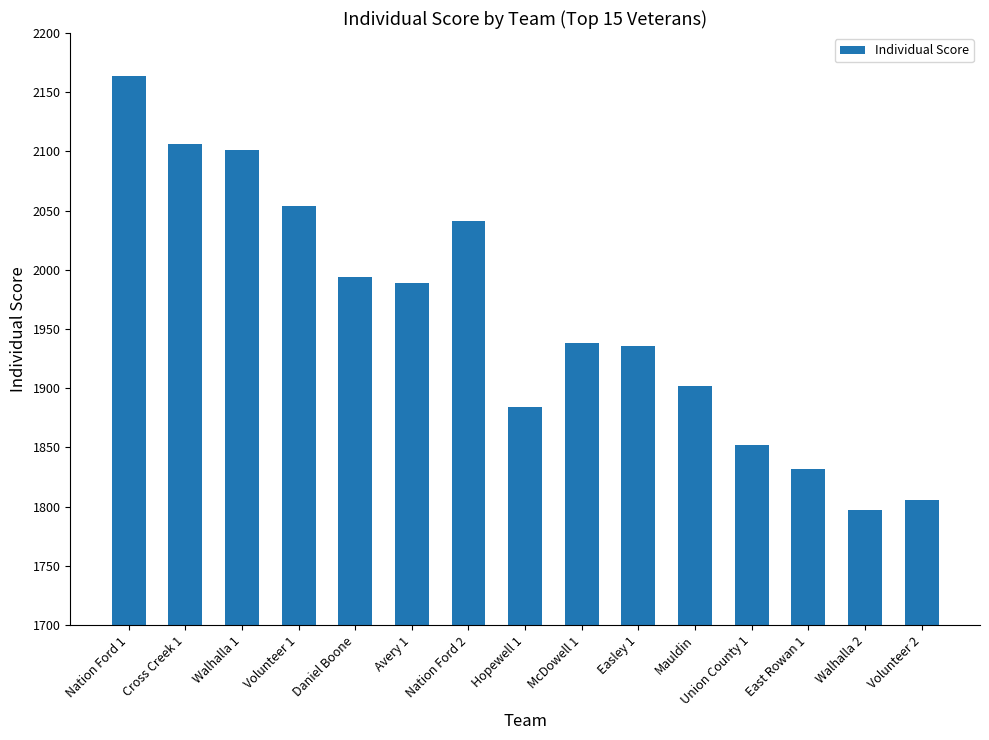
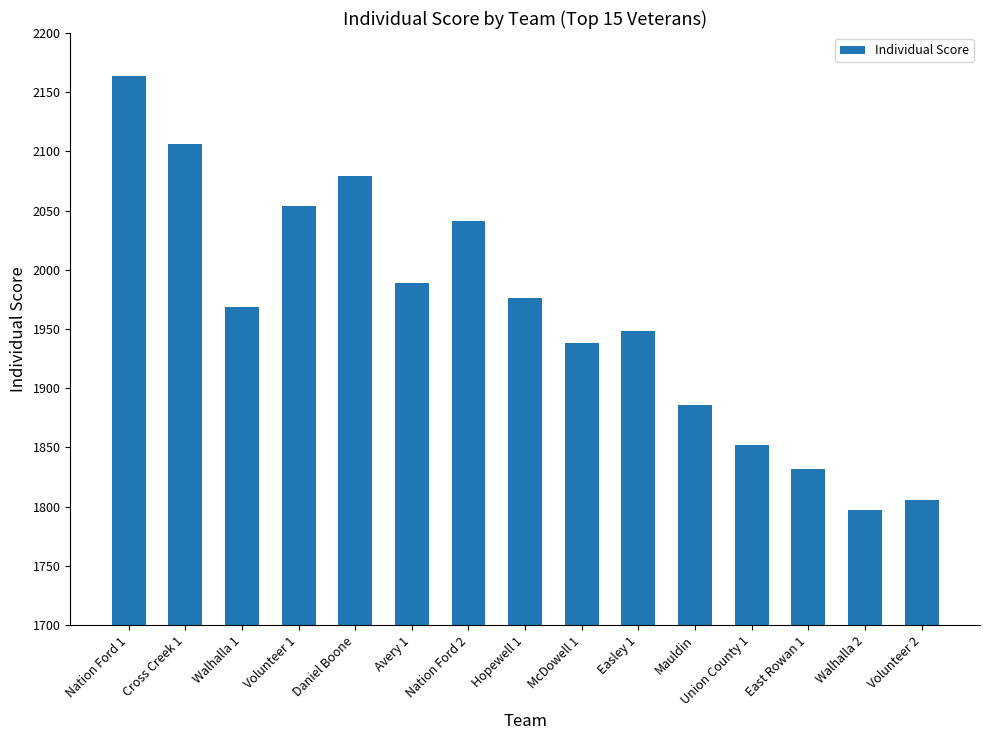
Walhalla 1: 2101 -> 1969
Daniel Boone: 1994 -> 2079
Hopewell 1: 1884 -> 1976
Easley 1: 1936 -> 1948
Mauldin: 1902 -> 1886
